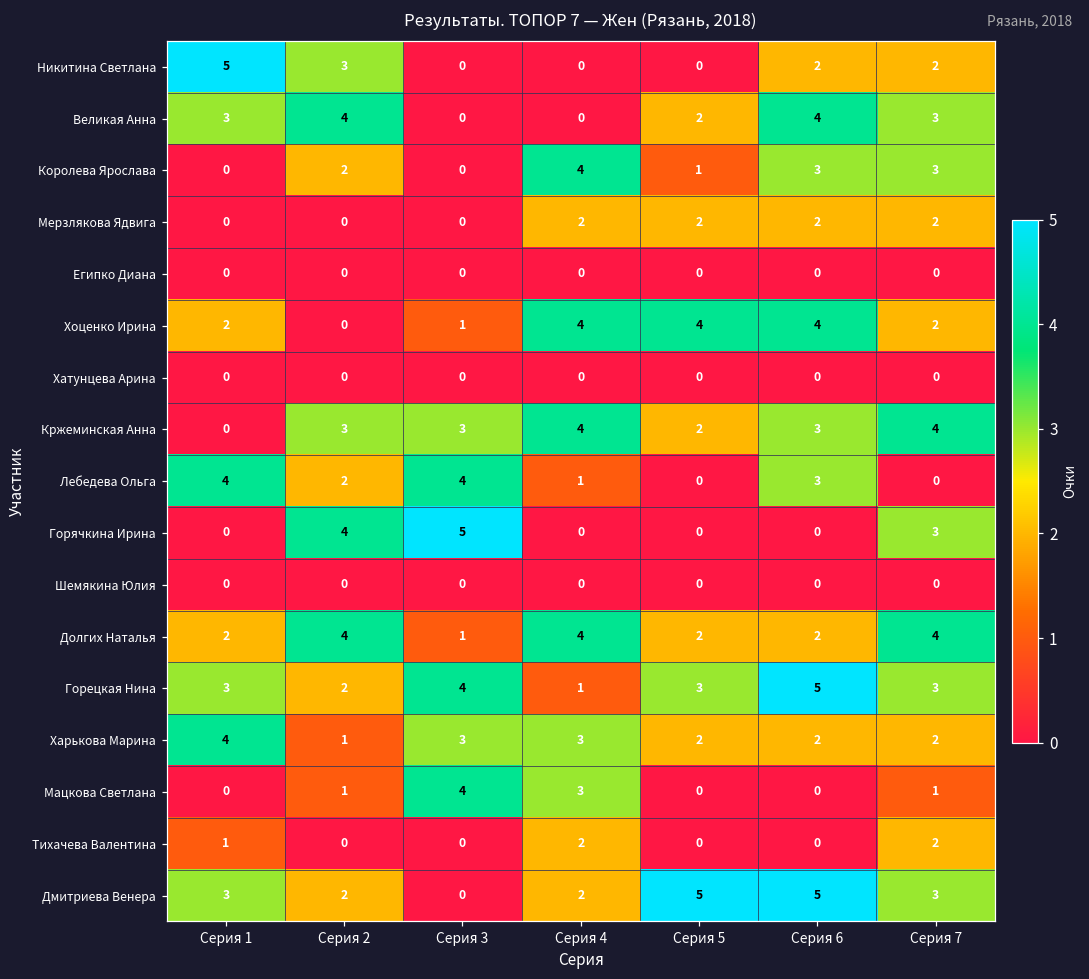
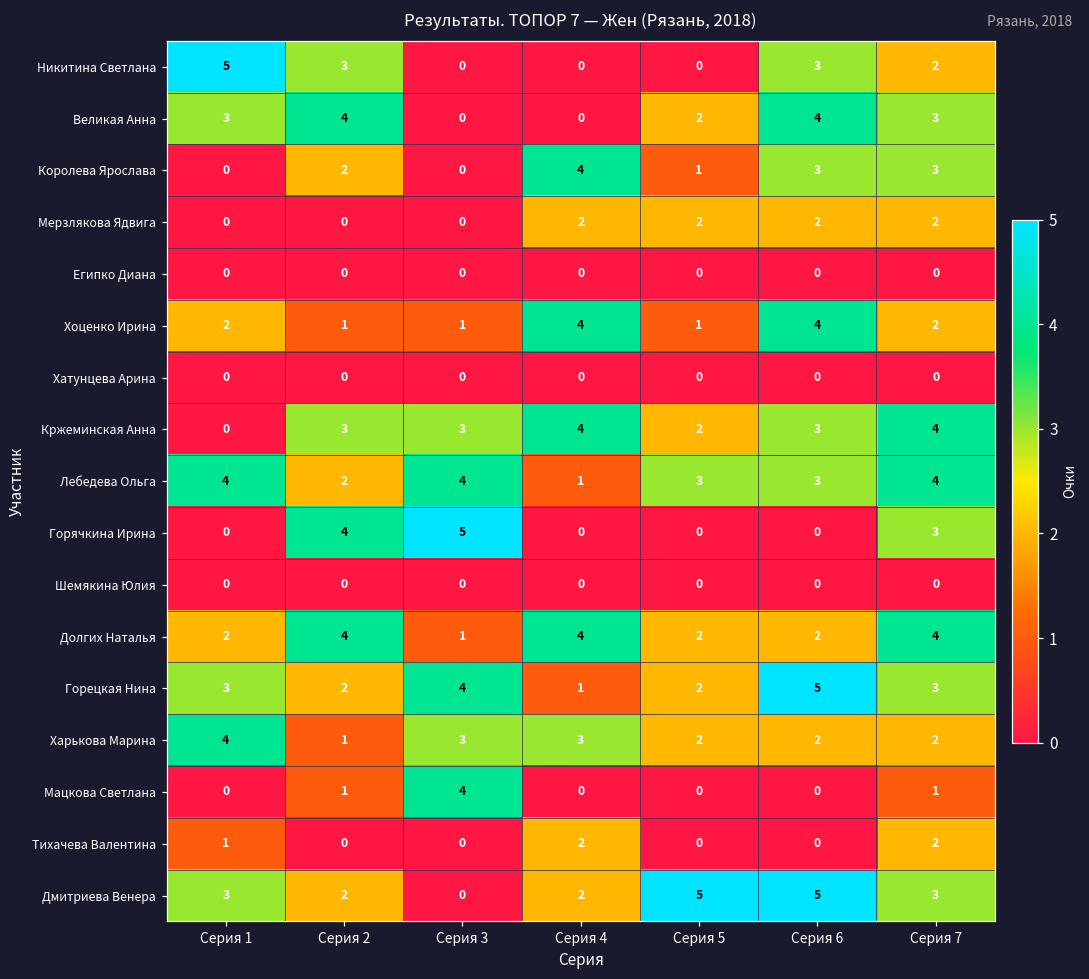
Никитина Светлана, Серия 6: 2 -> 3
Хоценко Ирина, Серия 2: 0 -> 1
Хоценко Ирина, Серия 5: 4 -> 1
Лебедева Ольга, Серия 5: 0 -> 3
Лебедева Ольга, Серия 7: 0 -> 4
Горецкая Нина, Серия 5: 3 -> 2
Мацкова Светлана, Серия 4: 3 -> 0
